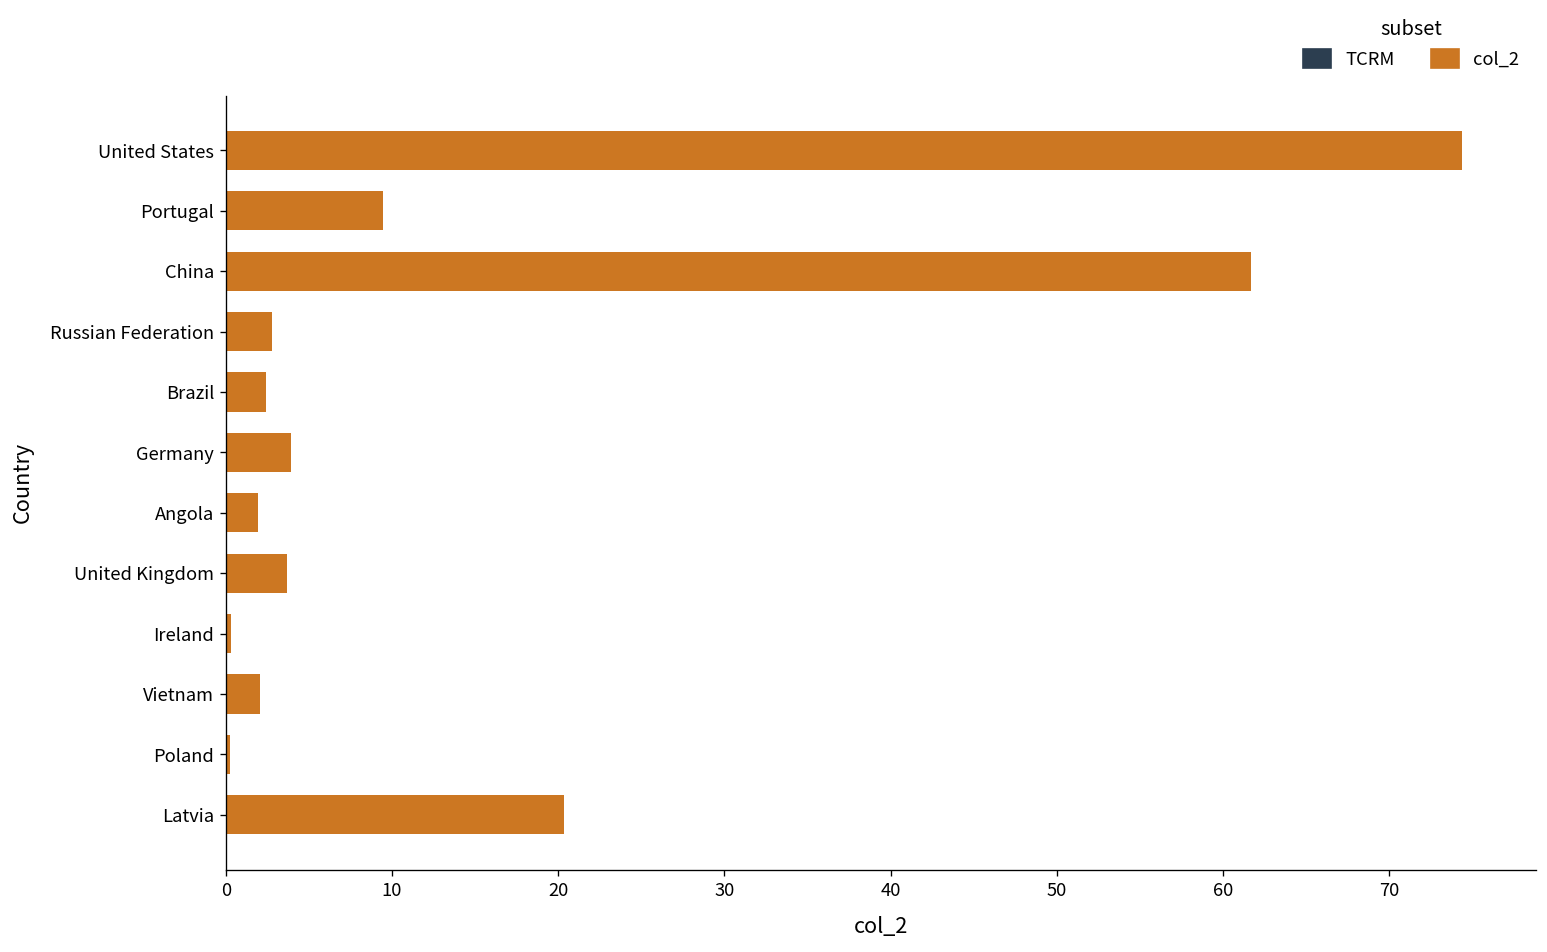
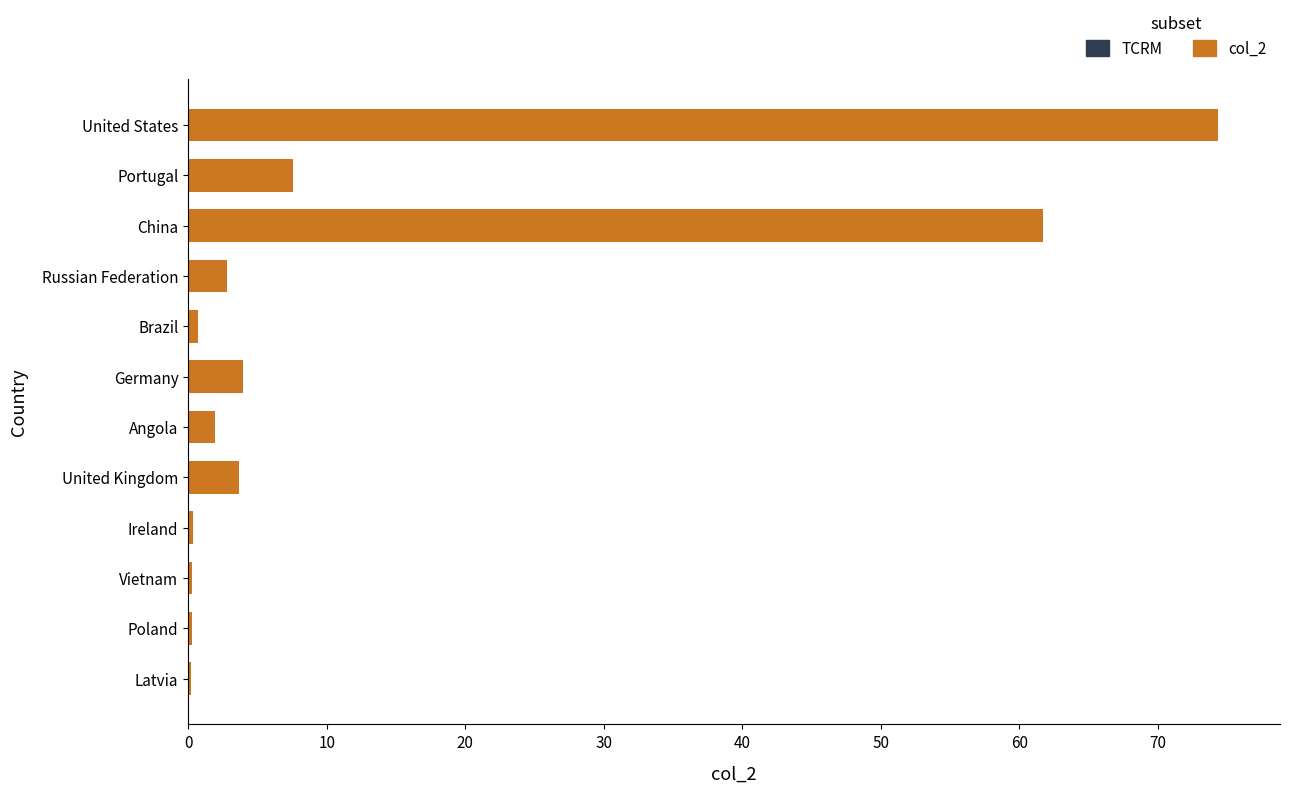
Portugal: 9.5 -> 7.6
Brazil: 2.4 -> 0.7
Vietnam: 2.1 -> 0.3
Latvia: 20.3 -> 0.2
